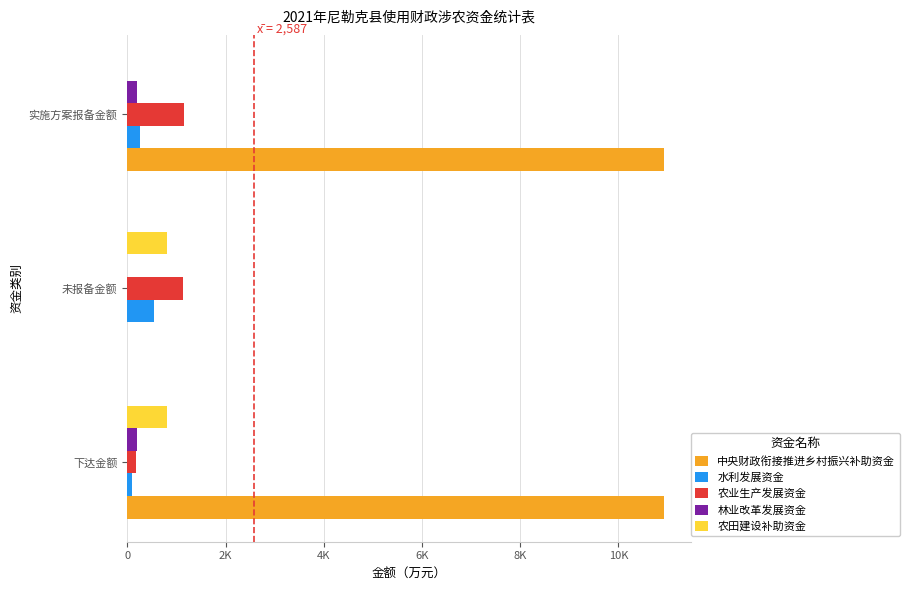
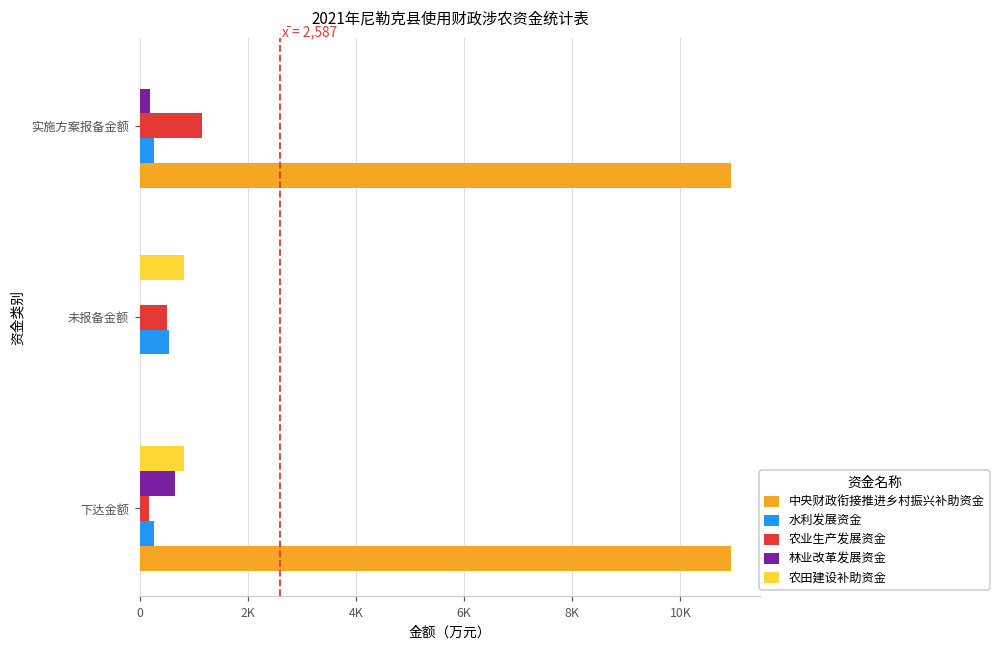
农业生产发展资金, 未报备金额: 1100 -> 500
林业改革发展资金, 下达金额: 200 -> 600
水利发展资金, 下达金额: 100 -> 300
